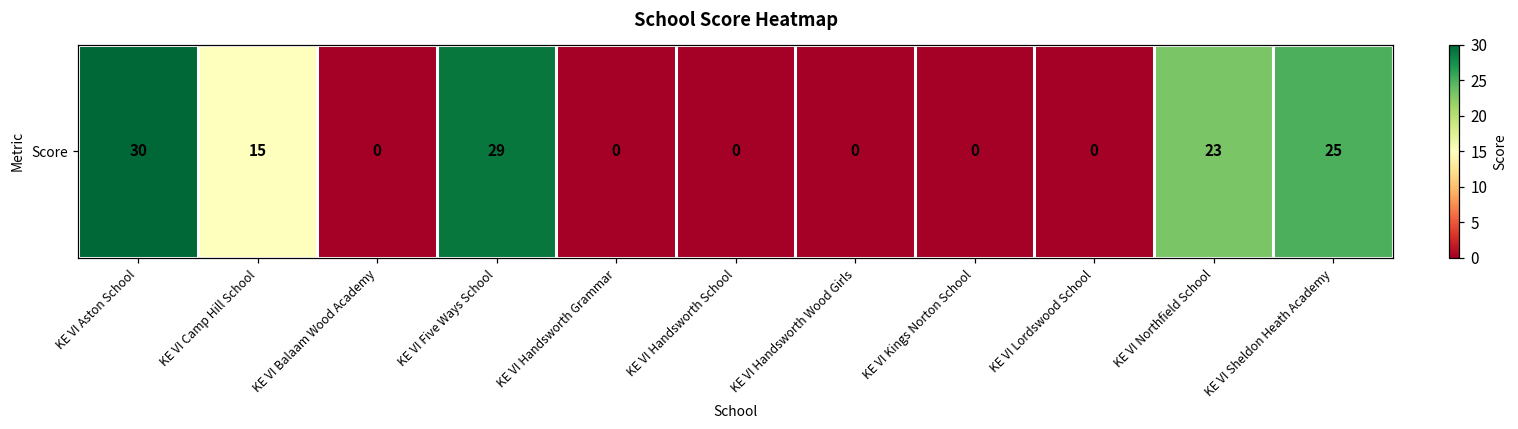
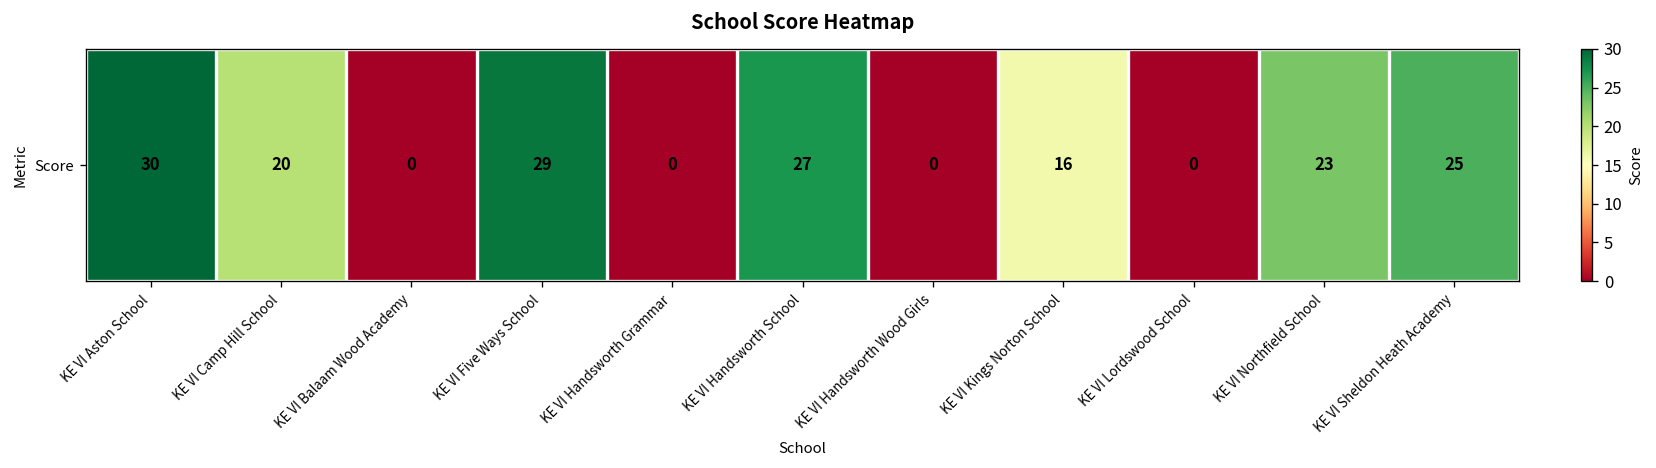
Score, KE VI Camp Hill School: 15 -> 20
Score, KE VI Handsworth School: 0 -> 27
Score, KE VI Kings Norton School: 0 -> 16
